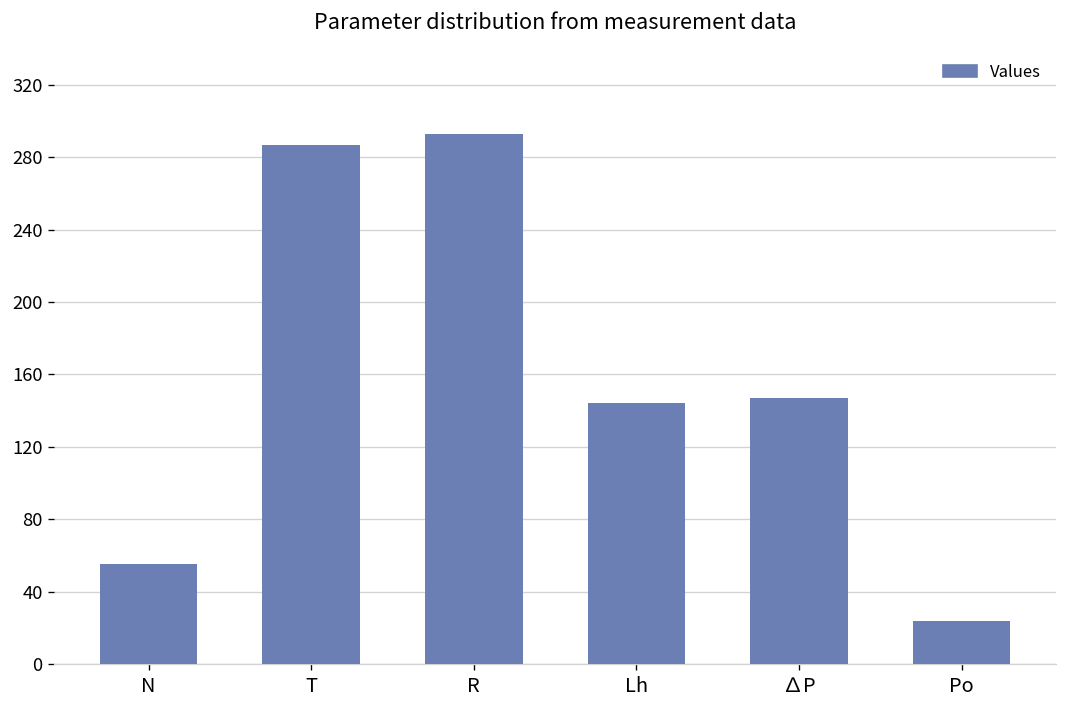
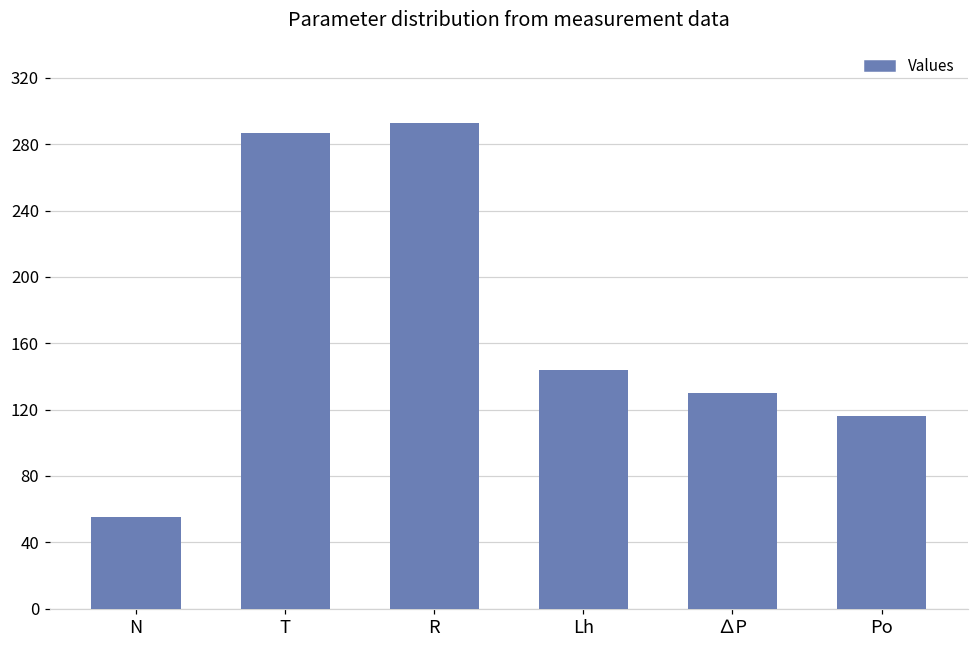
∆P: 147 -> 130
Po: 24 -> 116
